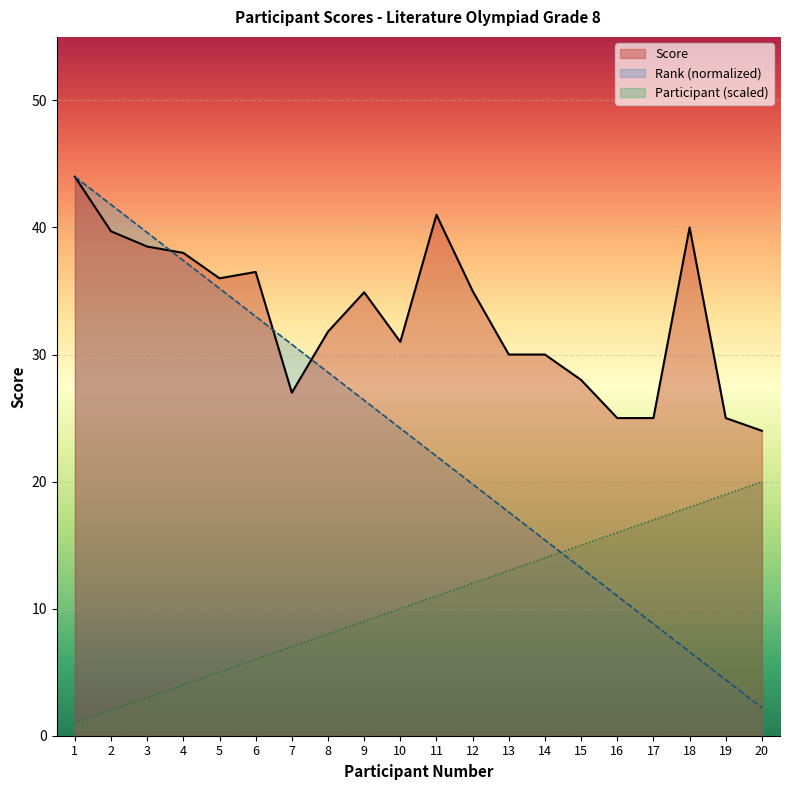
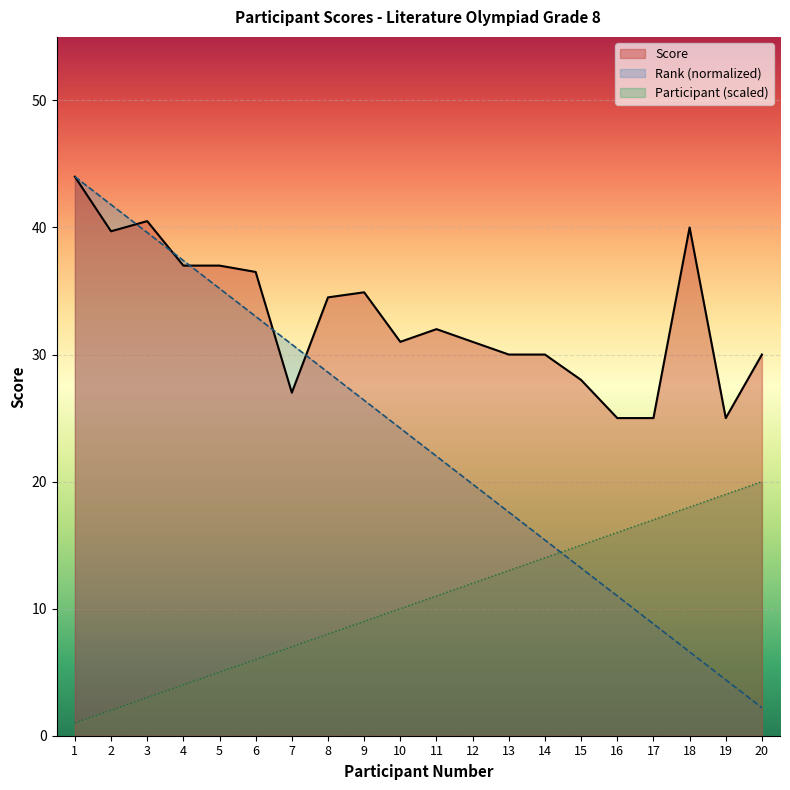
Score, 3: 38.5 -> 40.5
Score, 4: 38 -> 37
Score, 5: 36 -> 37
Score, 8: 31.8 -> 34.5
Score, 11: 41 -> 32
Score, 12: 35 -> 31
Score, 20: 24 -> 30
